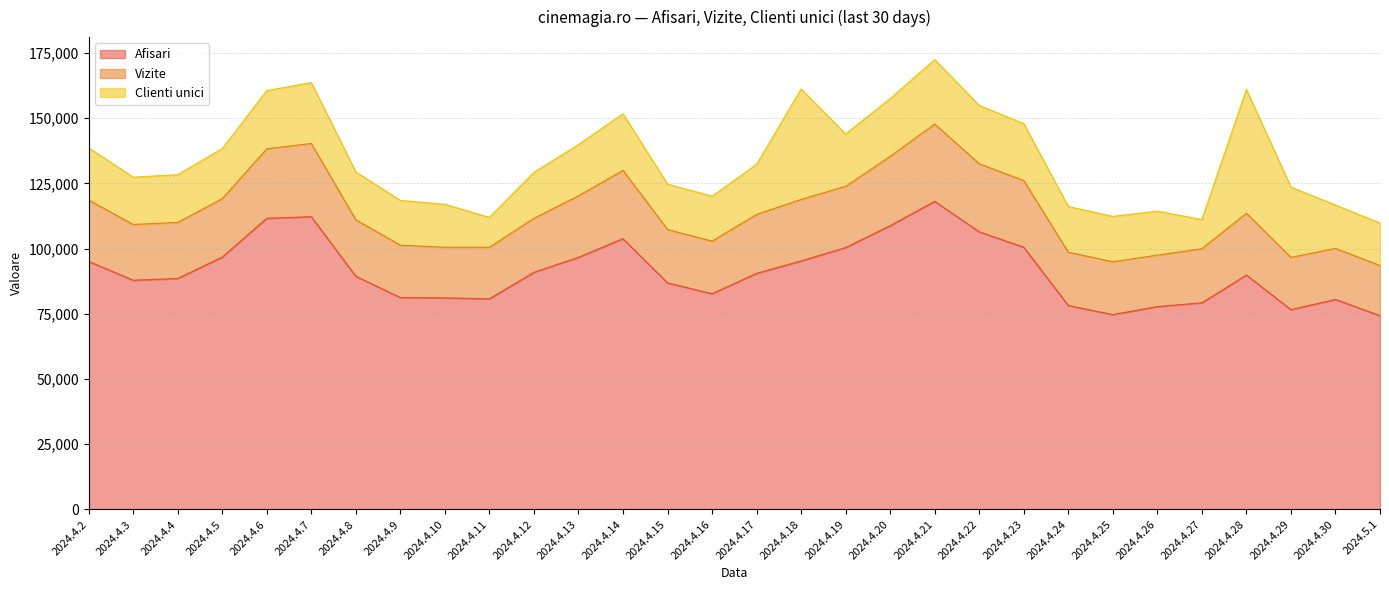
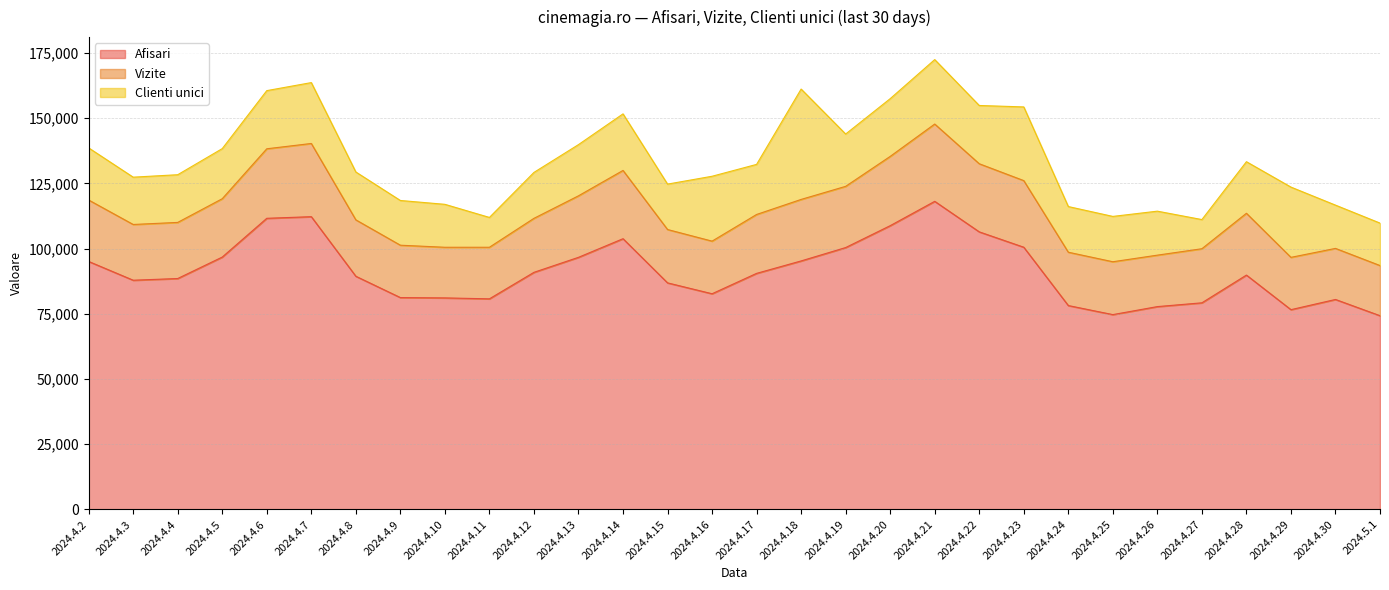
Clienti unici, 2024.4.16: 17,000 -> 25,000
Clienti unici, 2024.4.23: 22,000 -> 28,000
Clienti unici, 2024.4.28: 47,000 -> 20,000
